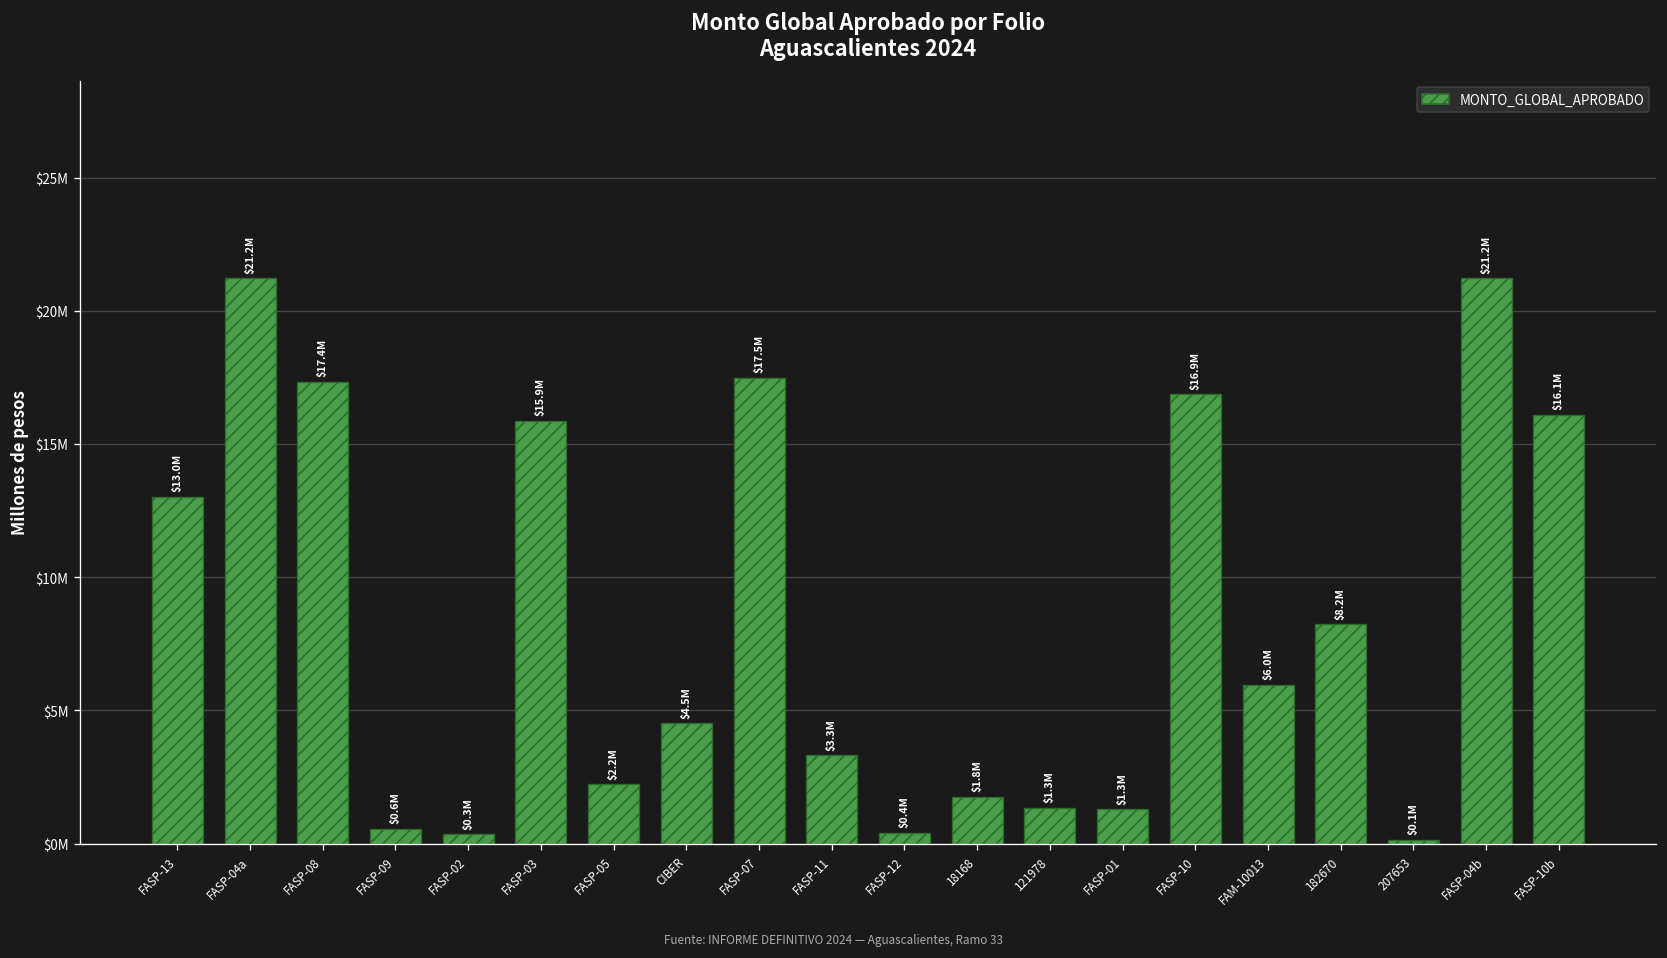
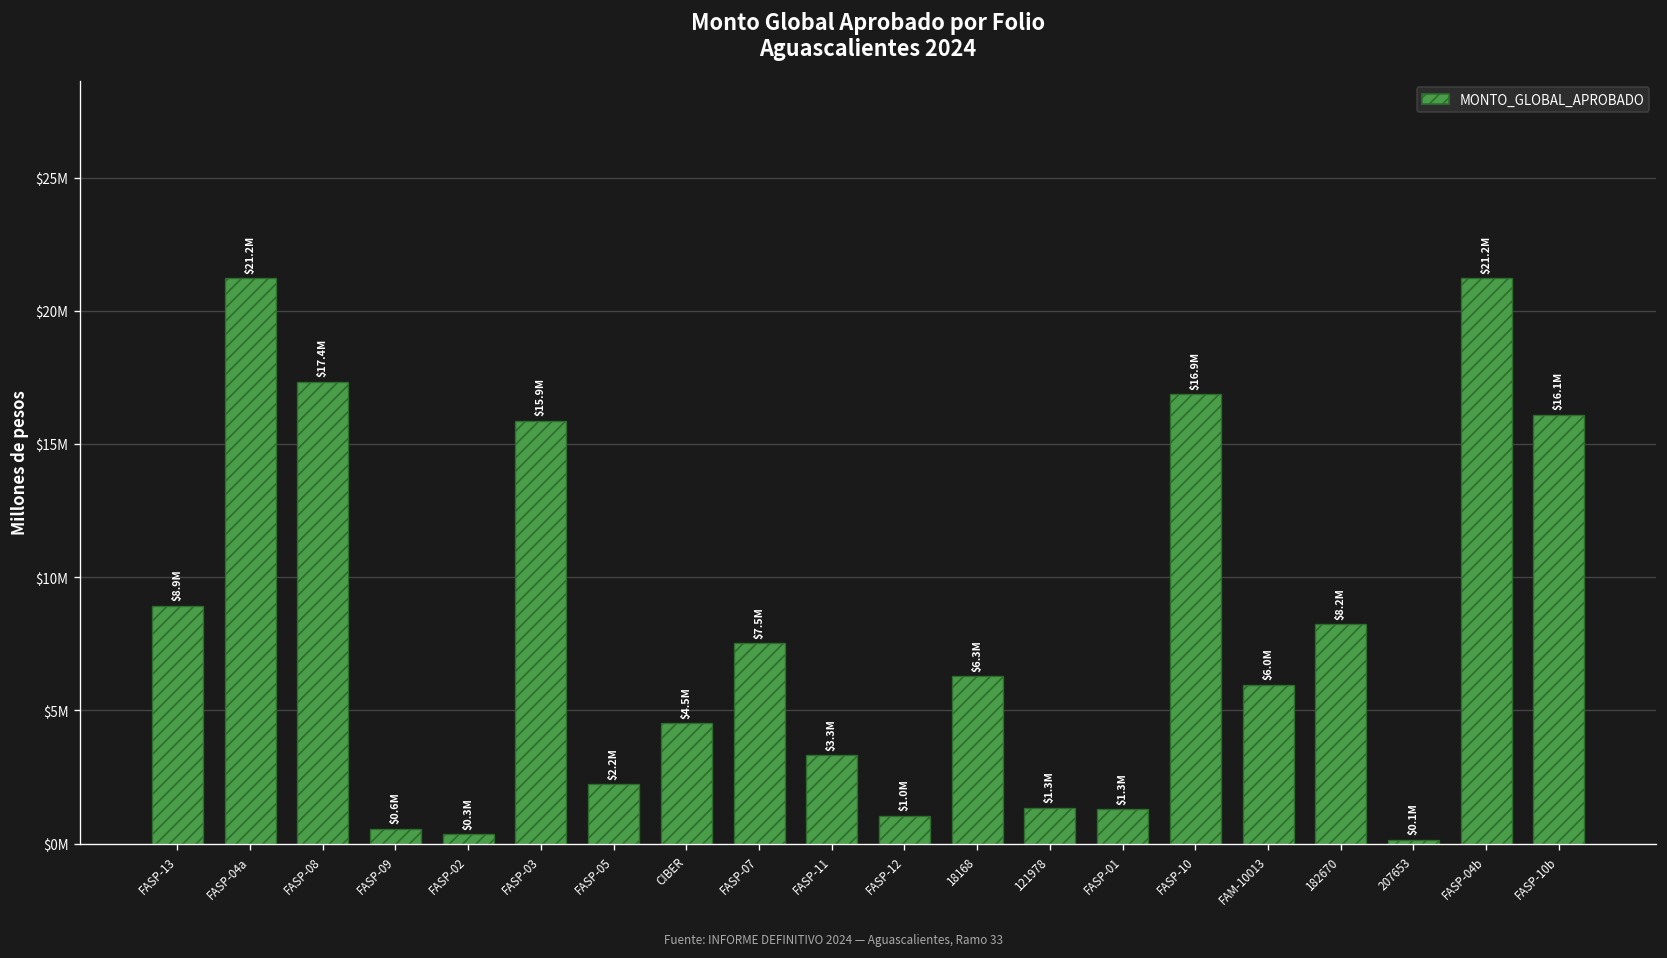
FASP-13: $13.0M -> $8.9M
FASP-07: $17.5M -> $7.5M
FASP-12: $0.4M -> $1.0M
18168: $1.8M -> $6.3M
